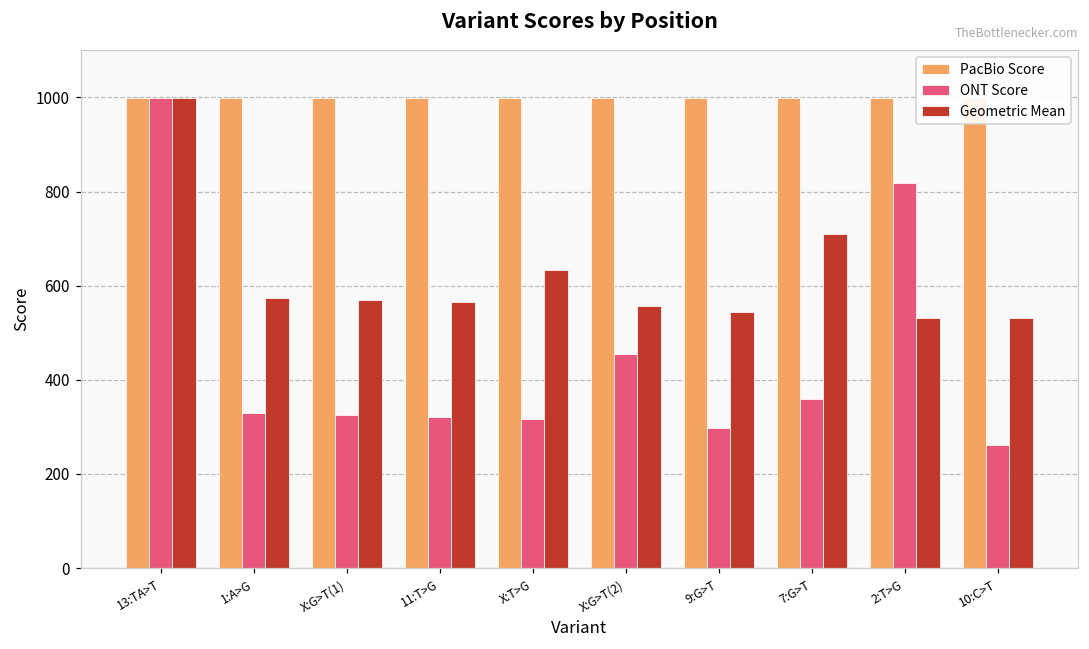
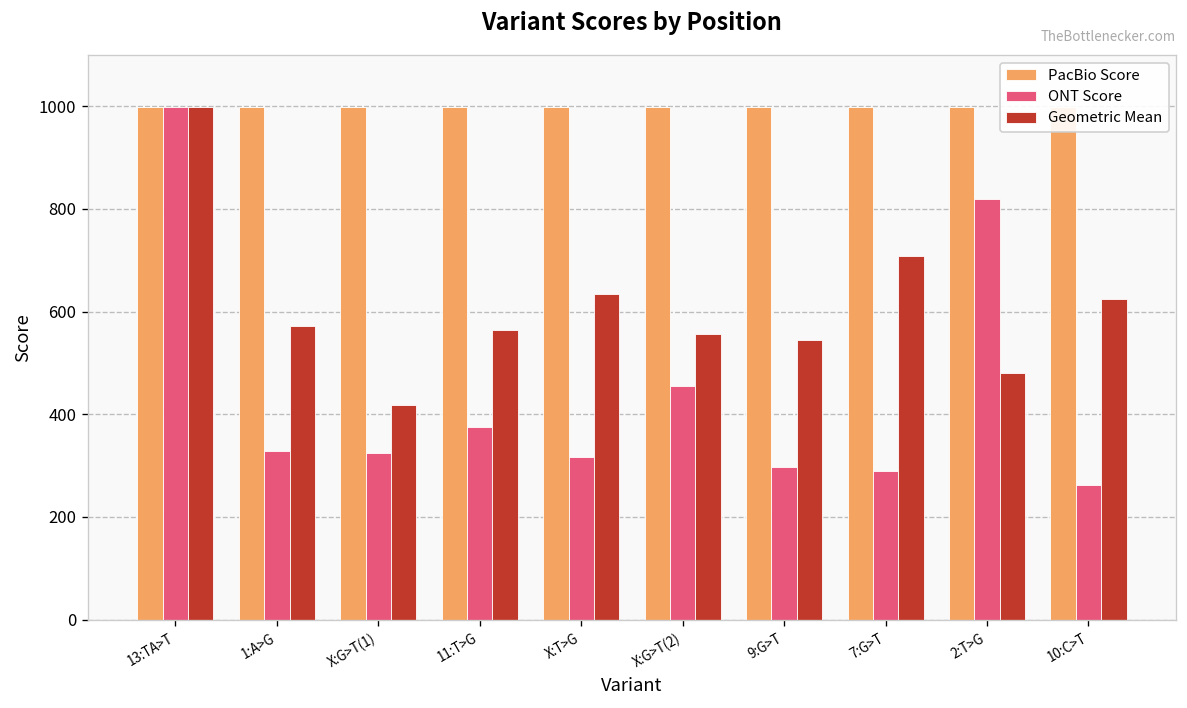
Geometric Mean, X:G>T(1): 570 -> 420
ONT Score, 11:T>G: 320 -> 380
ONT Score, 7:G>T: 360 -> 290
Geometric Mean, 2:T>G: 530 -> 480
Geometric Mean, 10:C>T: 530 -> 630
